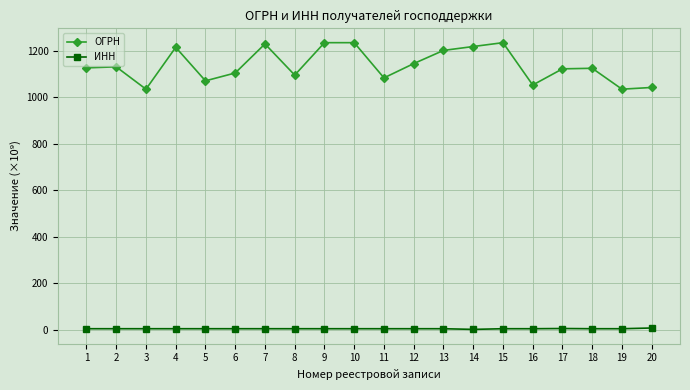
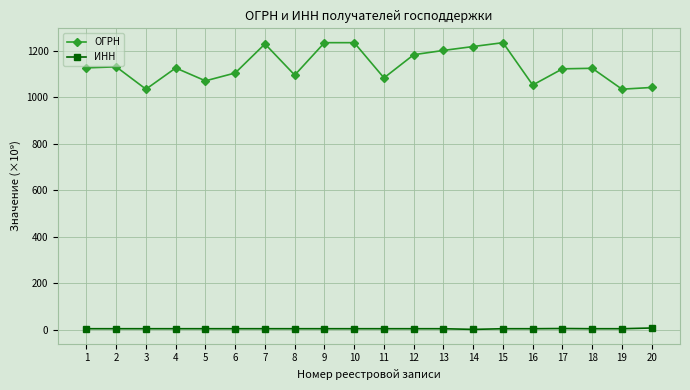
ОГРН, 4: 1210 -> 1130
ОГРН, 12: 1140 -> 1180
